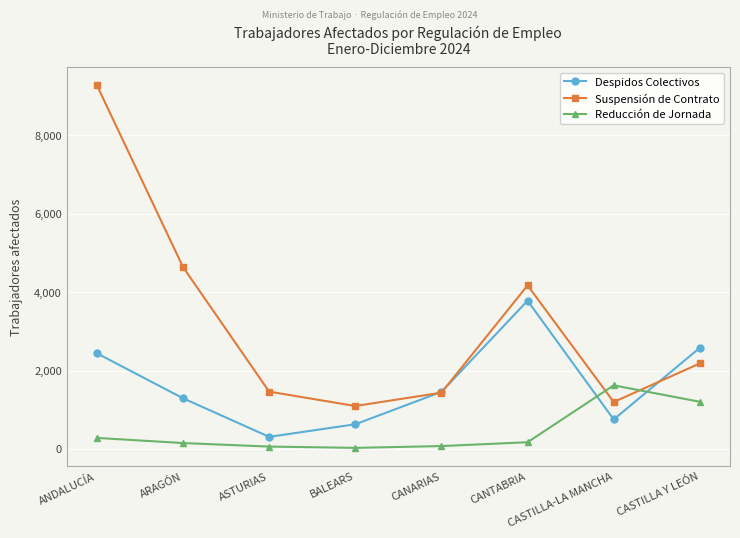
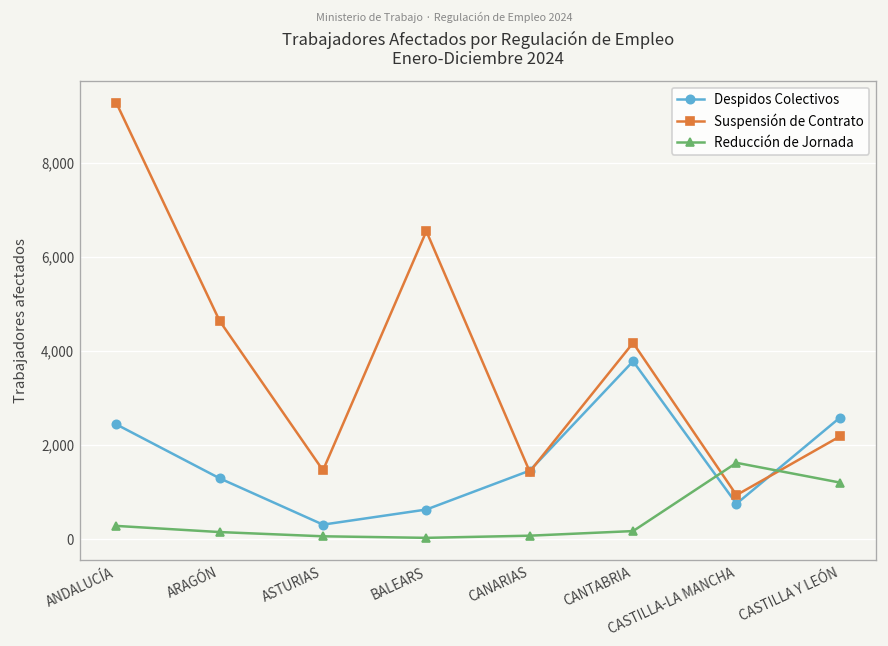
Suspensión de Contrato, BALEARS: 1,100 -> 6,500
Suspensión de Contrato, CASTILLA-LA MANCHA: 1,200 -> 900
